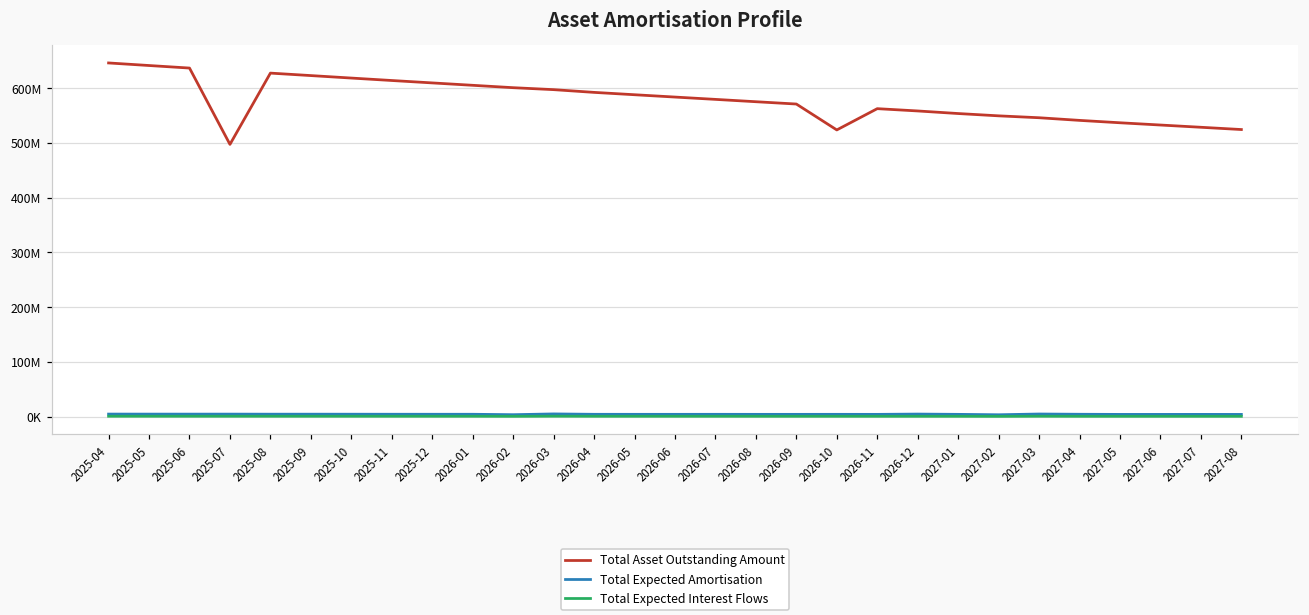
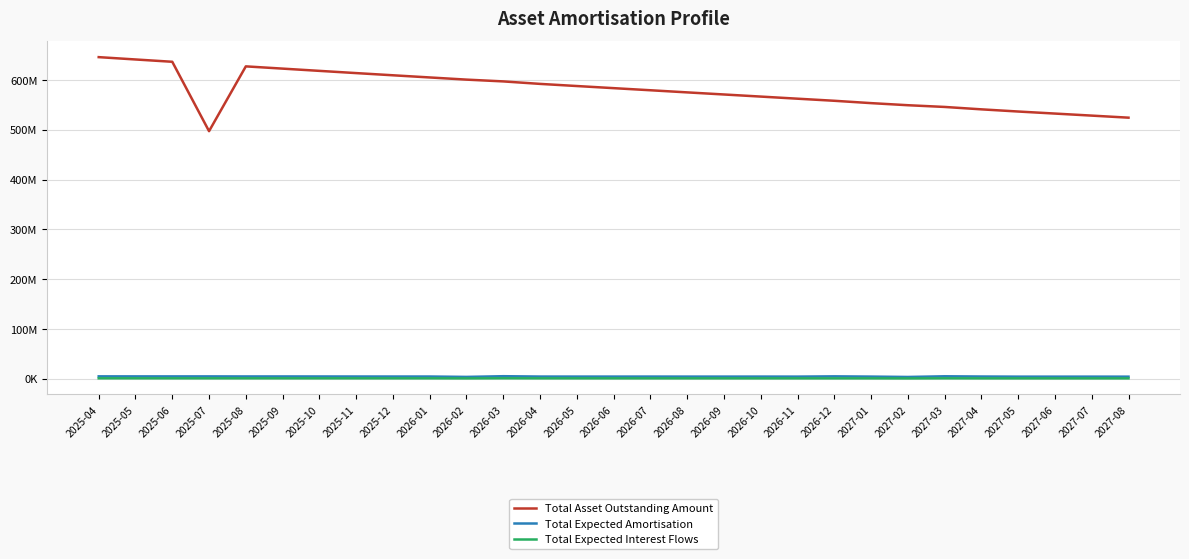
Total Asset Outstanding Amount, 2026-10: 520000000 -> 570000000
